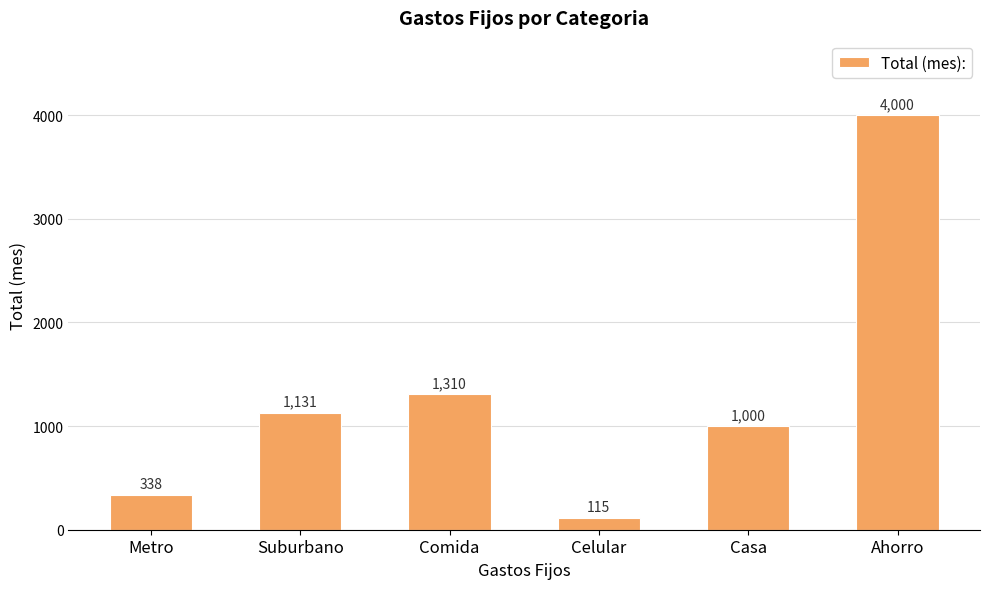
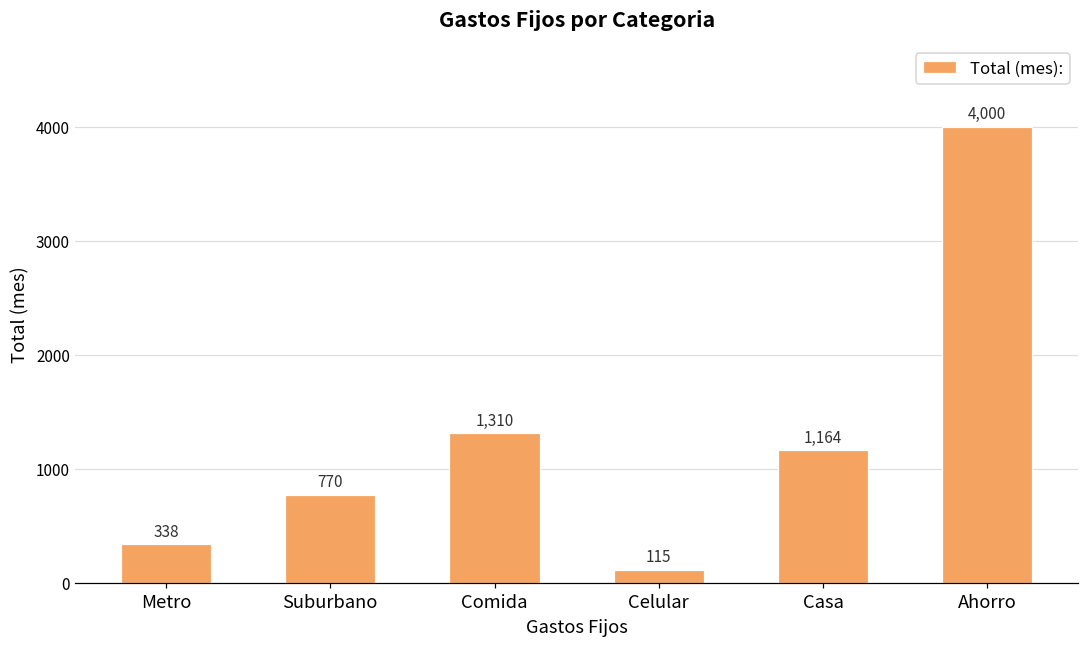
Suburbano: 1,131 -> 770
Casa: 1,000 -> 1,164
